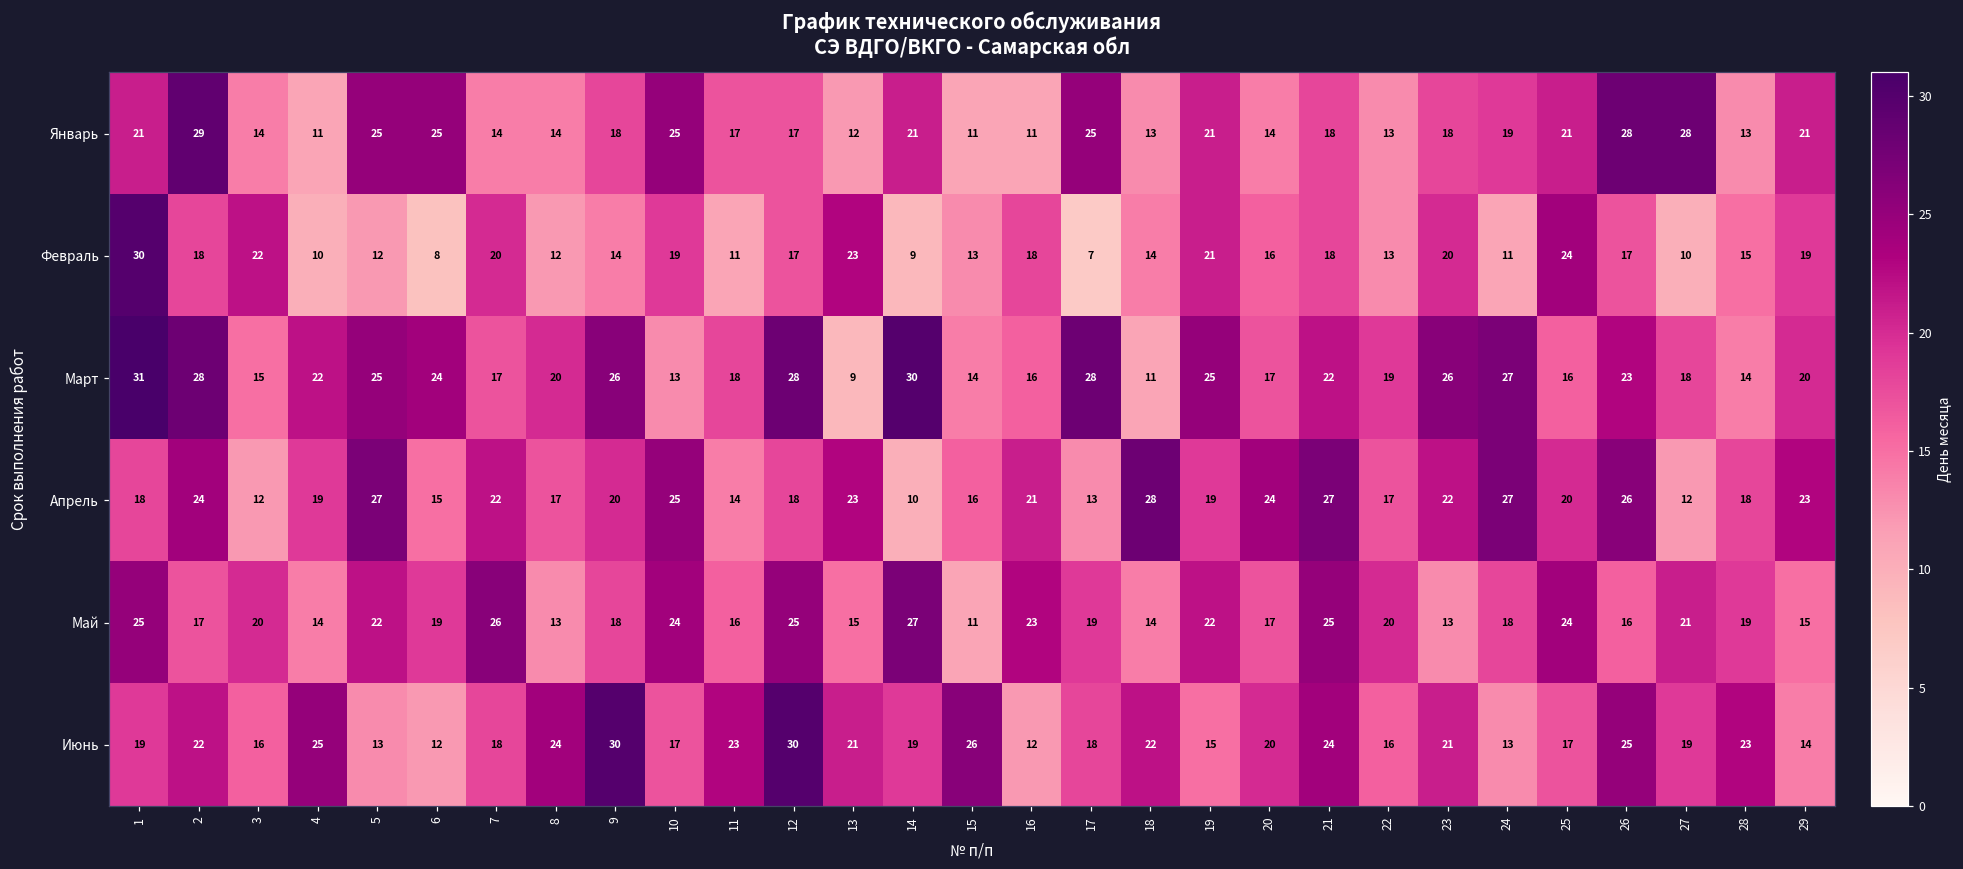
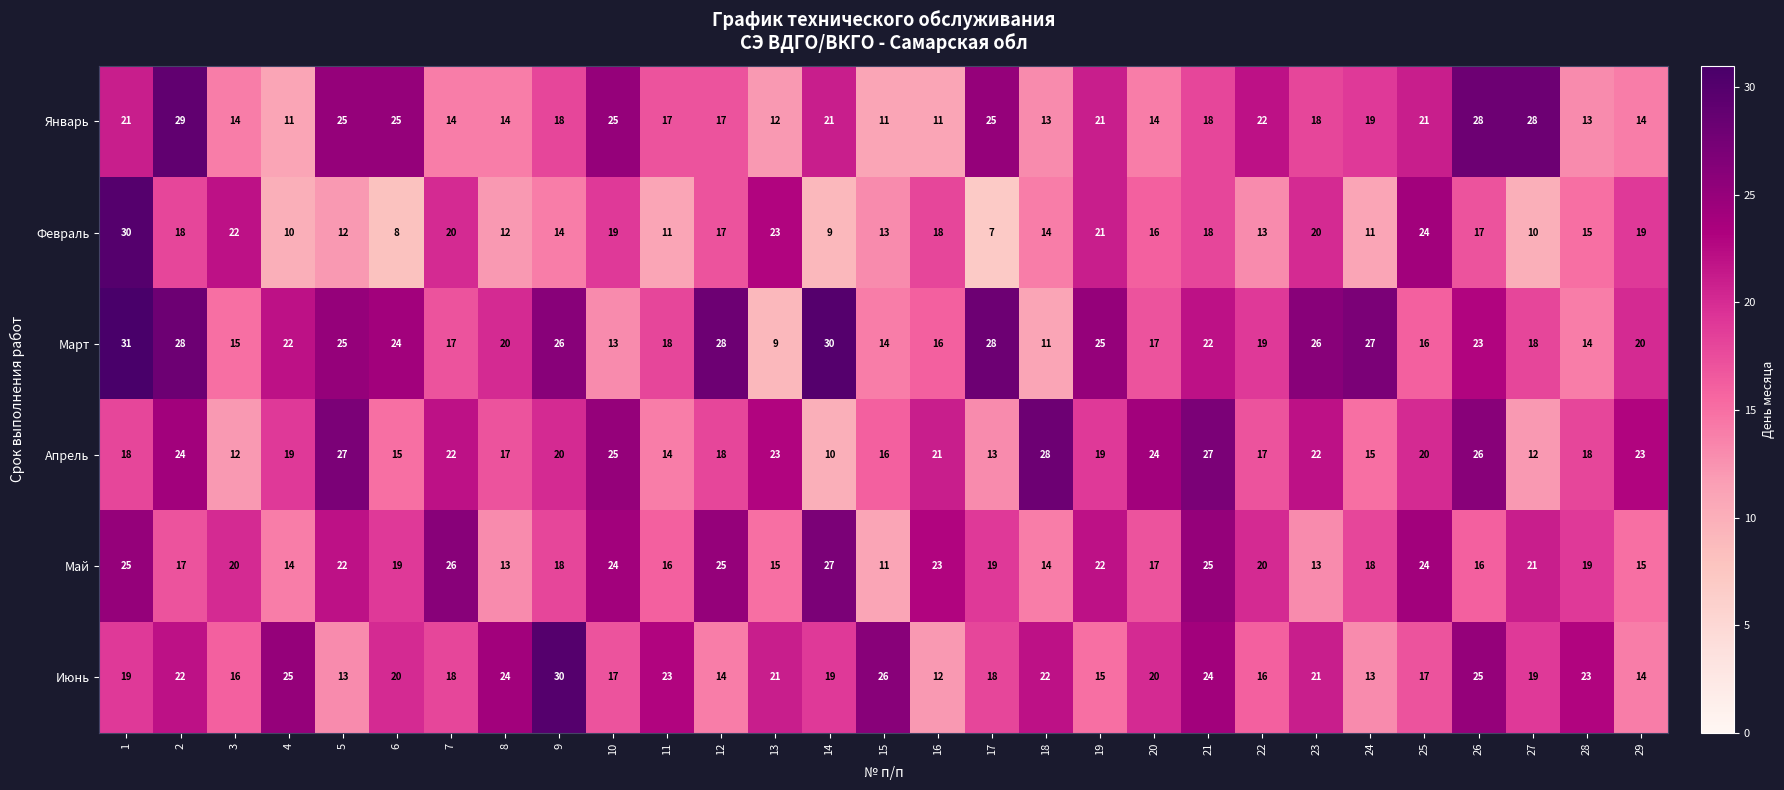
Январь, 22: 13 -> 22
Январь, 29: 21 -> 14
Апрель, 24: 27 -> 15
Июнь, 6: 12 -> 20
Июнь, 12: 30 -> 14
